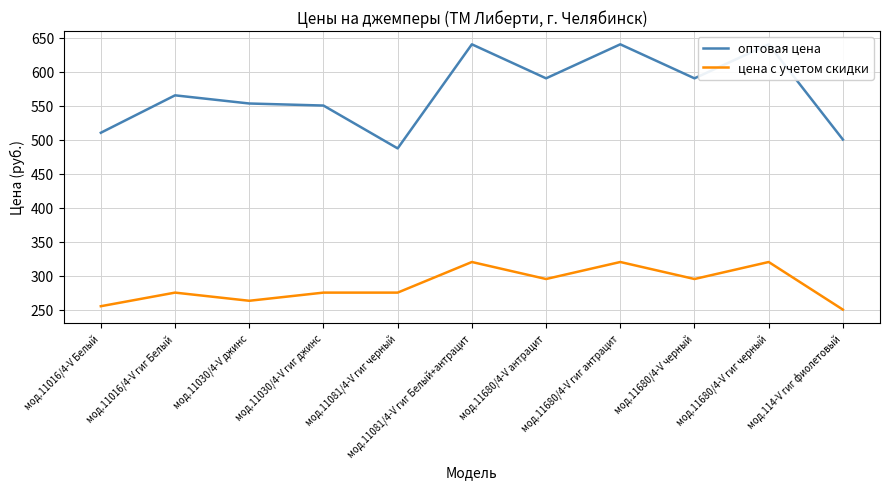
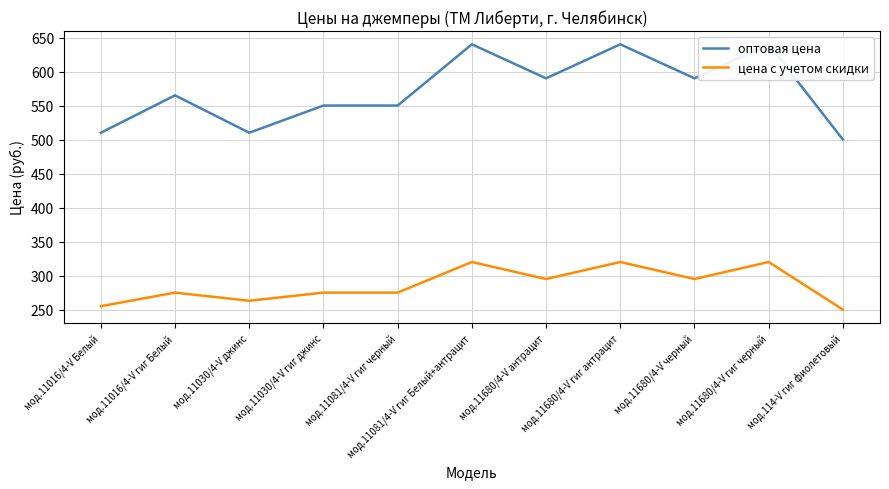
оптовая цена, мод.11030/4-V джинс: 550 -> 510
оптовая цена, мод.11081/4-V гиг черный: 490 -> 550
